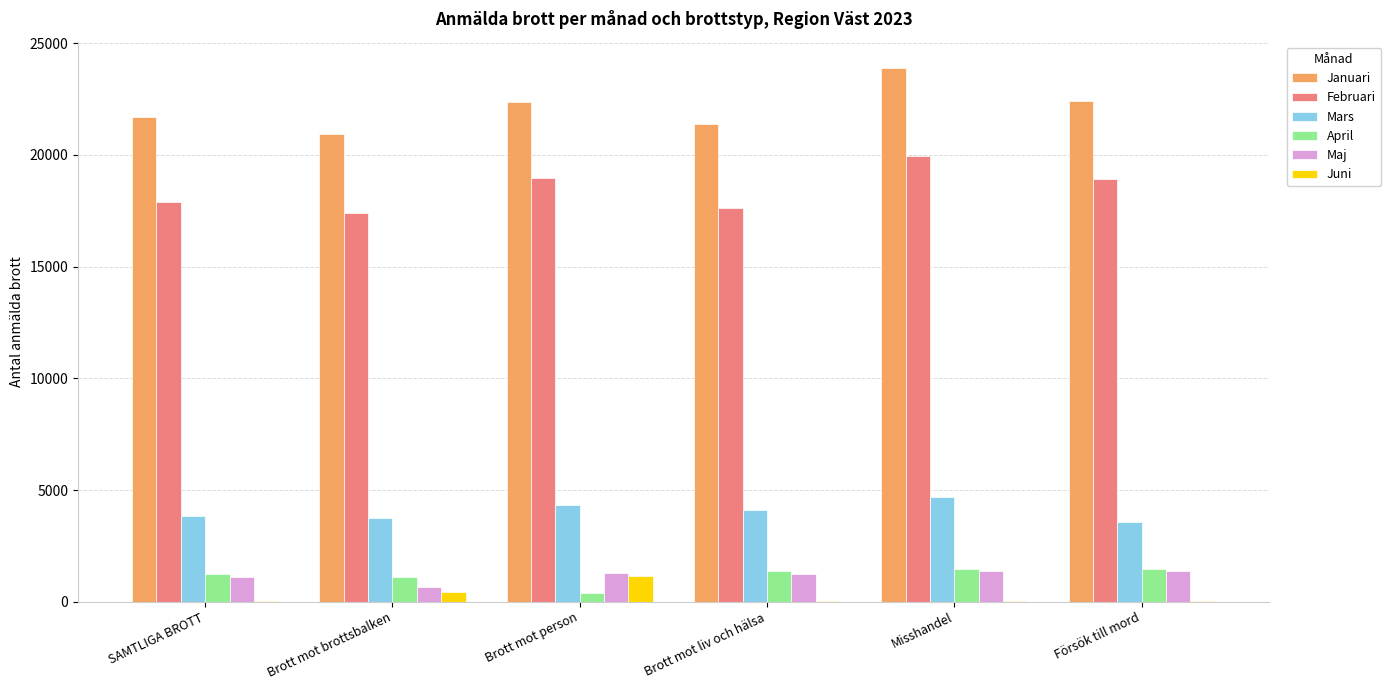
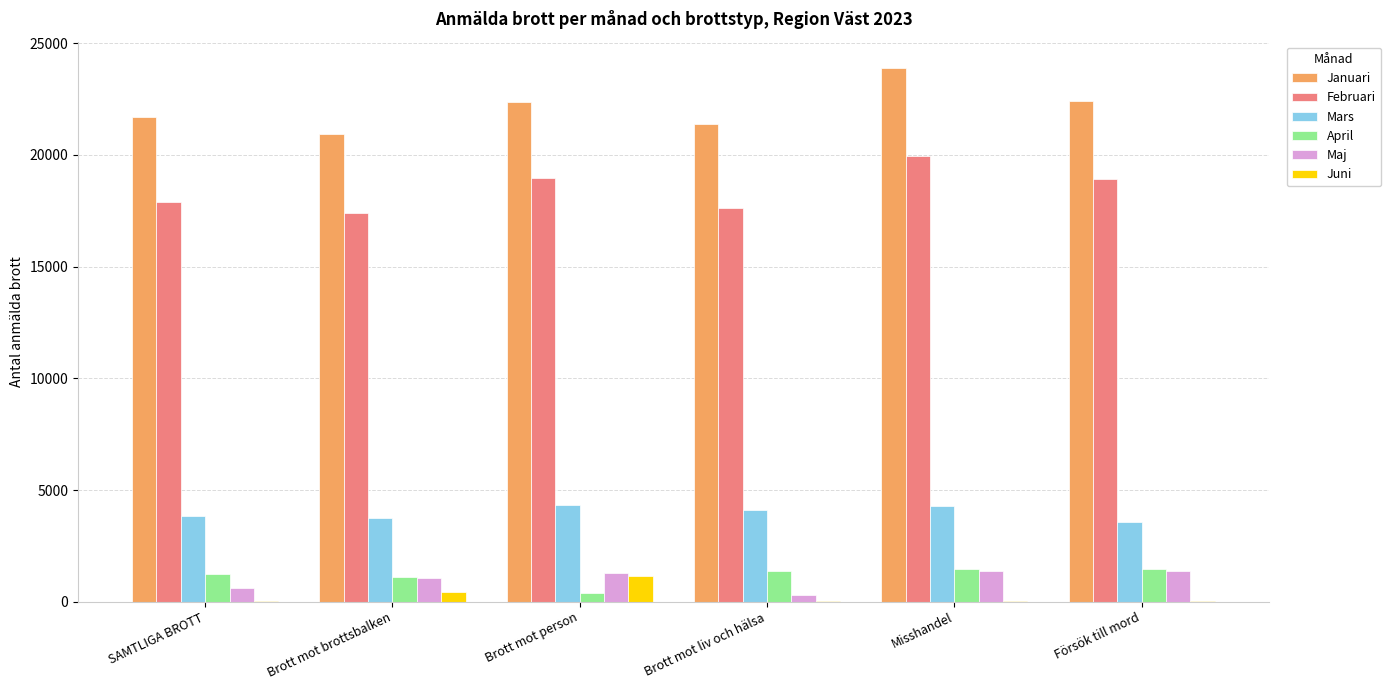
Maj, SAMTLIGA BROTT: 1100 -> 600
Maj, Brott mot brottsbalken: 700 -> 1000
Maj, Brott mot liv och hälsa: 1200 -> 300
Mars, Misshandel: 4700 -> 4300
